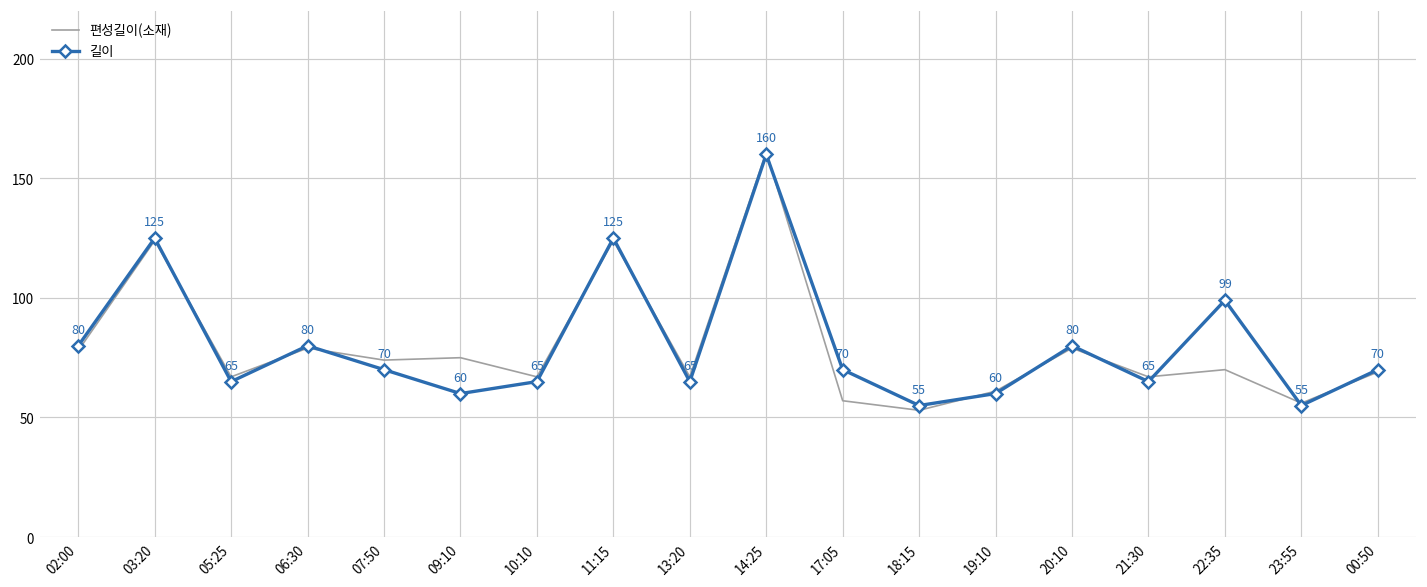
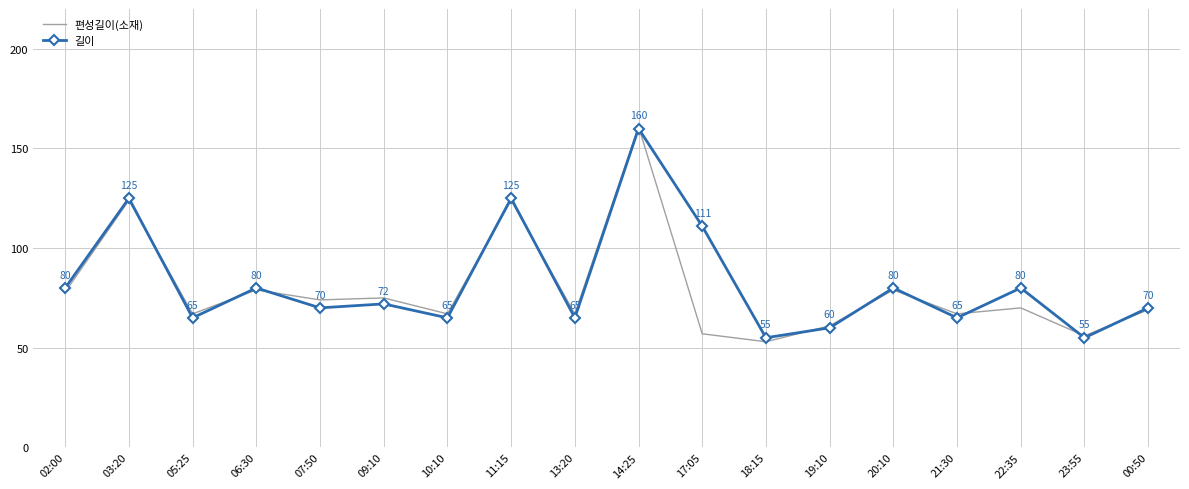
길이, 09:10: 60 -> 72
길이, 17:05: 70 -> 111
길이, 22:35: 99 -> 80
